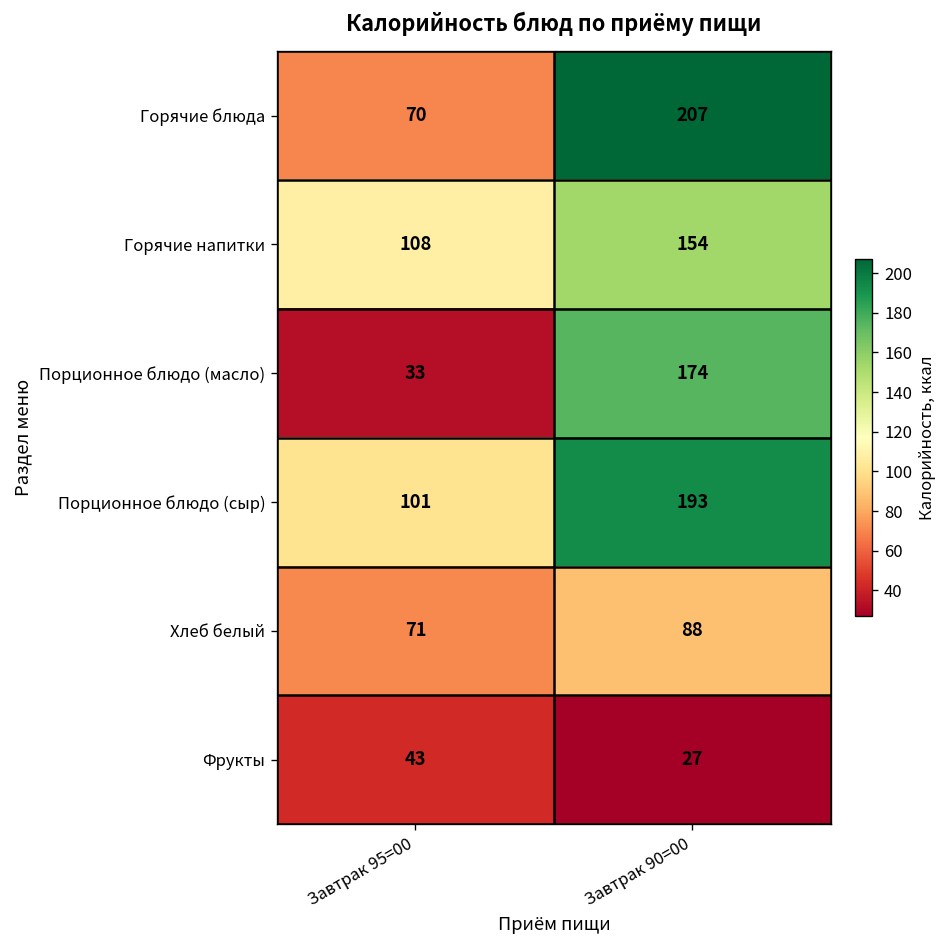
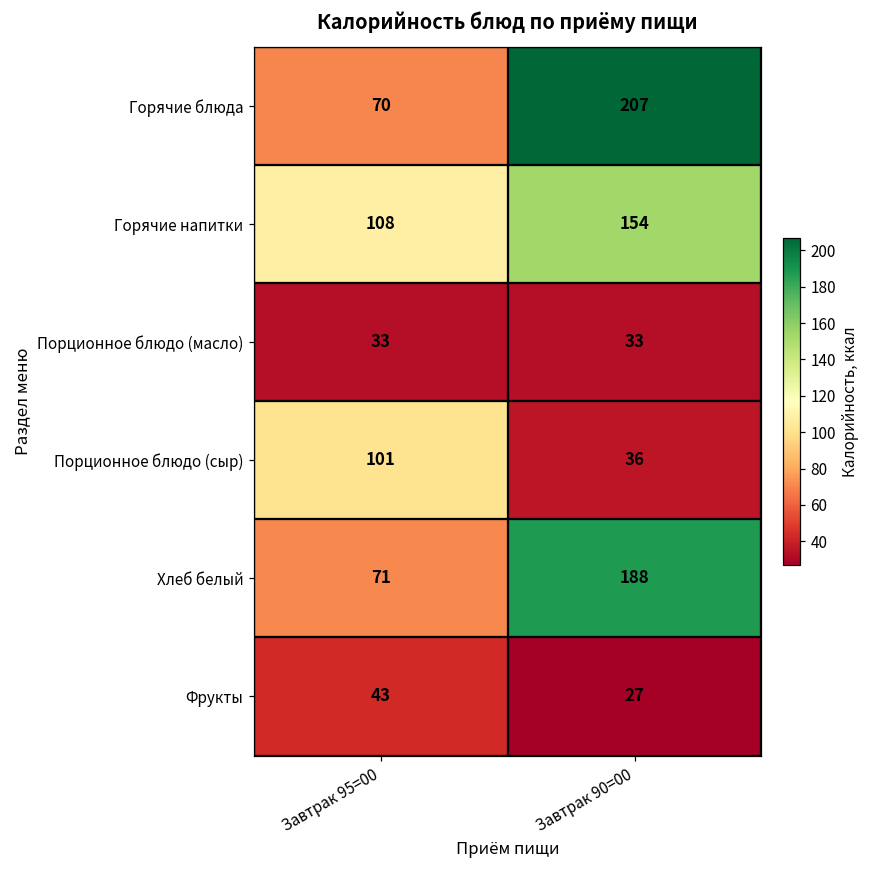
Порционное блюдо (масло), Завтрак 90=00: 174 -> 33
Порционное блюдо (сыр), Завтрак 90=00: 193 -> 36
Хлеб белый, Завтрак 90=00: 88 -> 188
